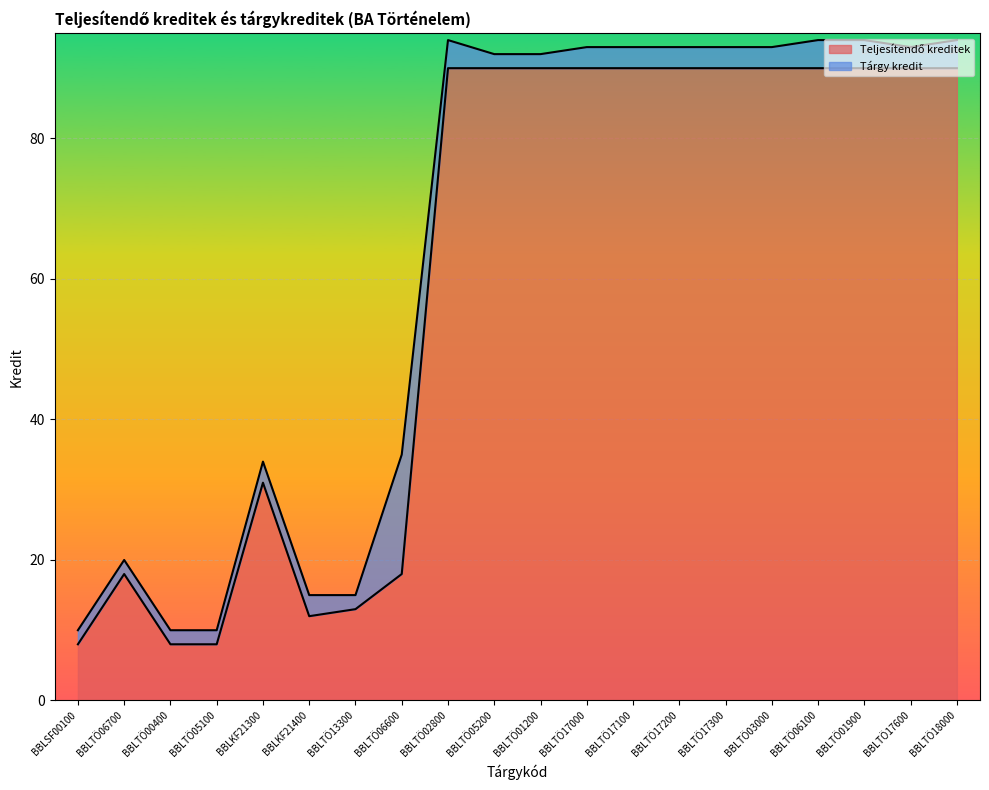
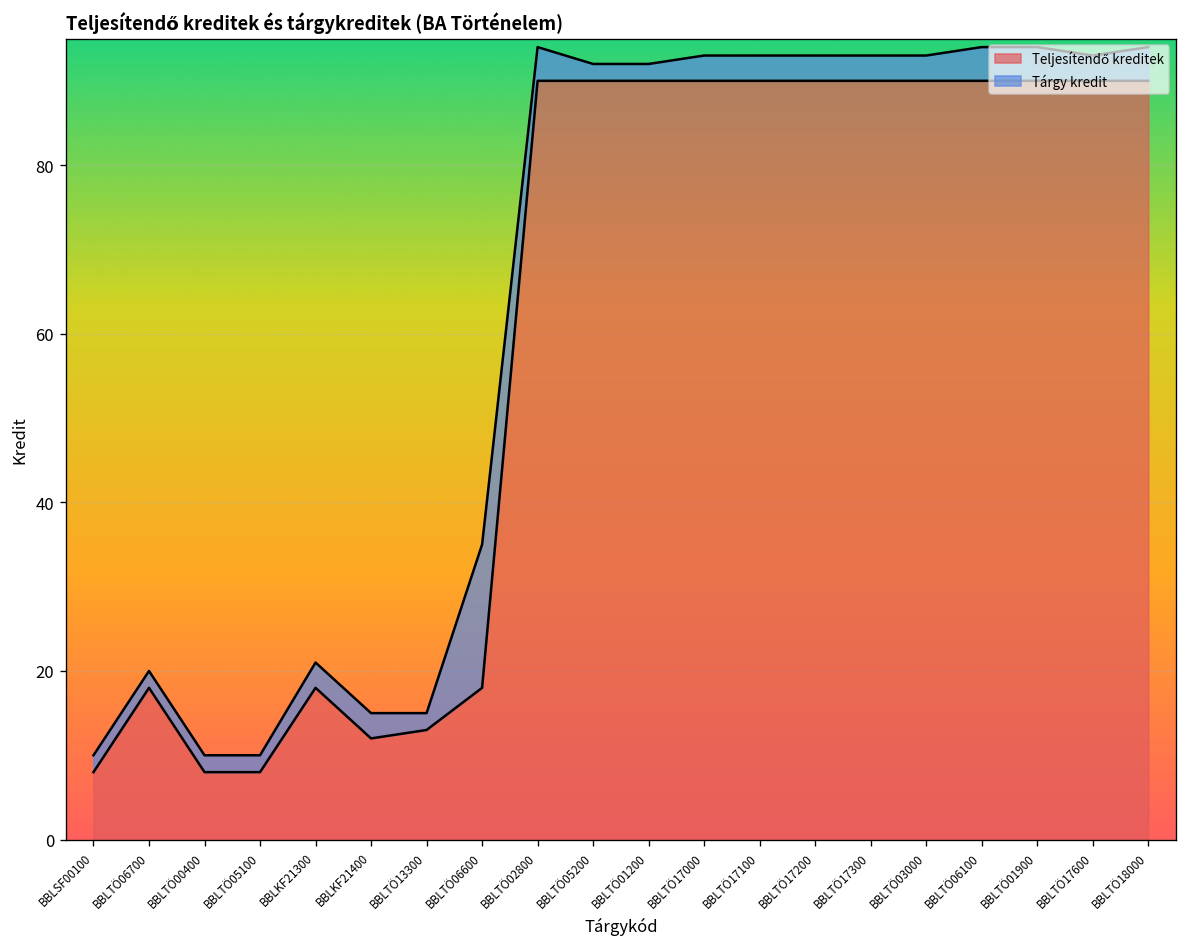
Teljesítendő kreditek, BBLKF21300: 31 -> 18
